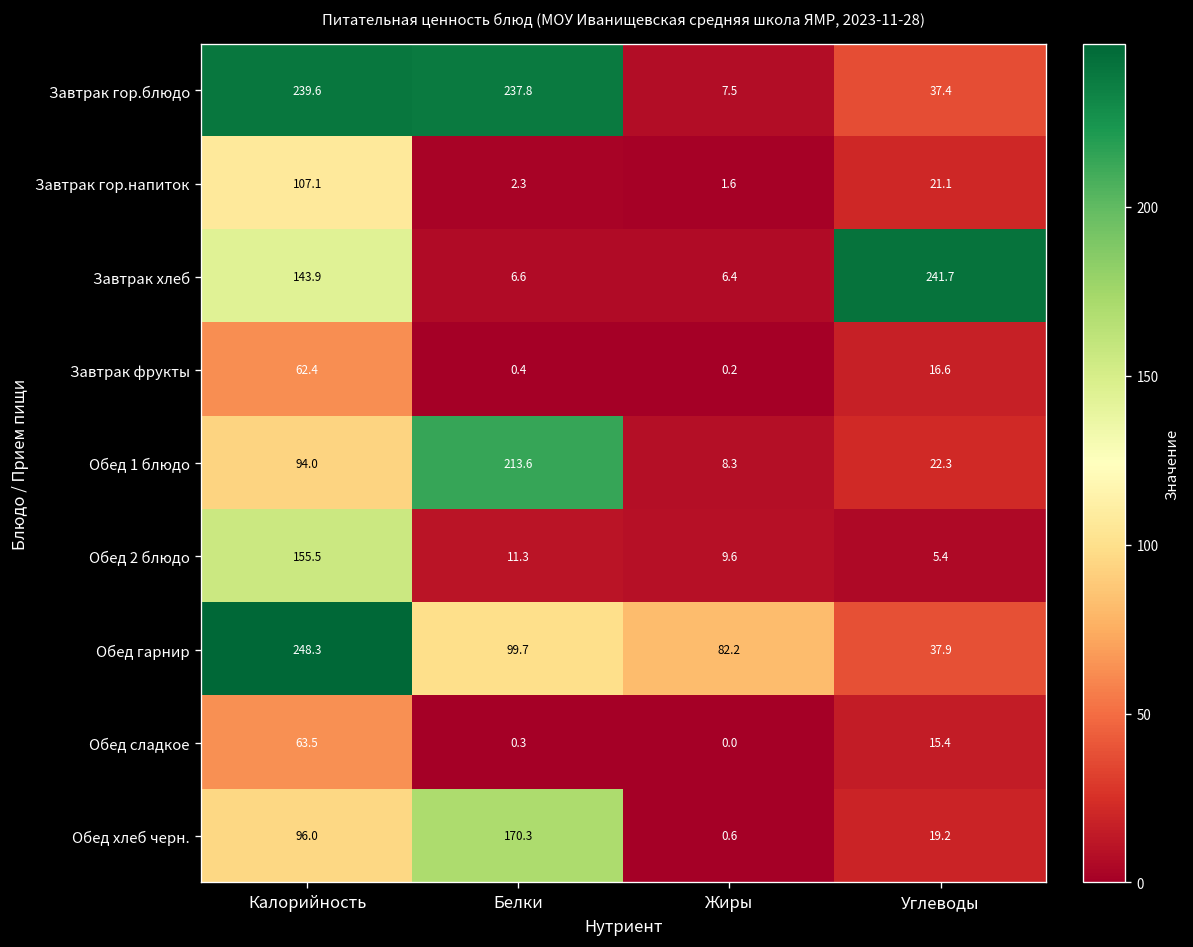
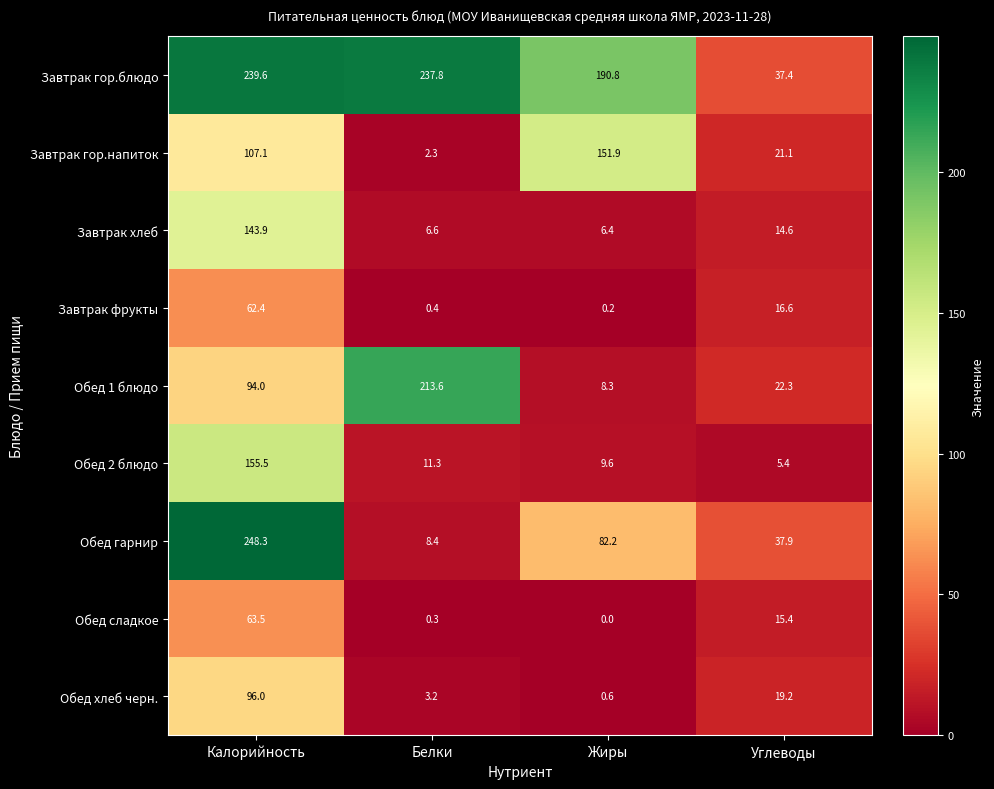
Завтрак гор.блюдо, Жиры: 7.5 -> 190.8
Завтрак гор.напиток, Жиры: 1.6 -> 151.9
Завтрак хлеб, Углеводы: 241.7 -> 14.6
Обед гарнир, Белки: 99.7 -> 8.4
Обед хлеб черн., Белки: 170.3 -> 3.2
